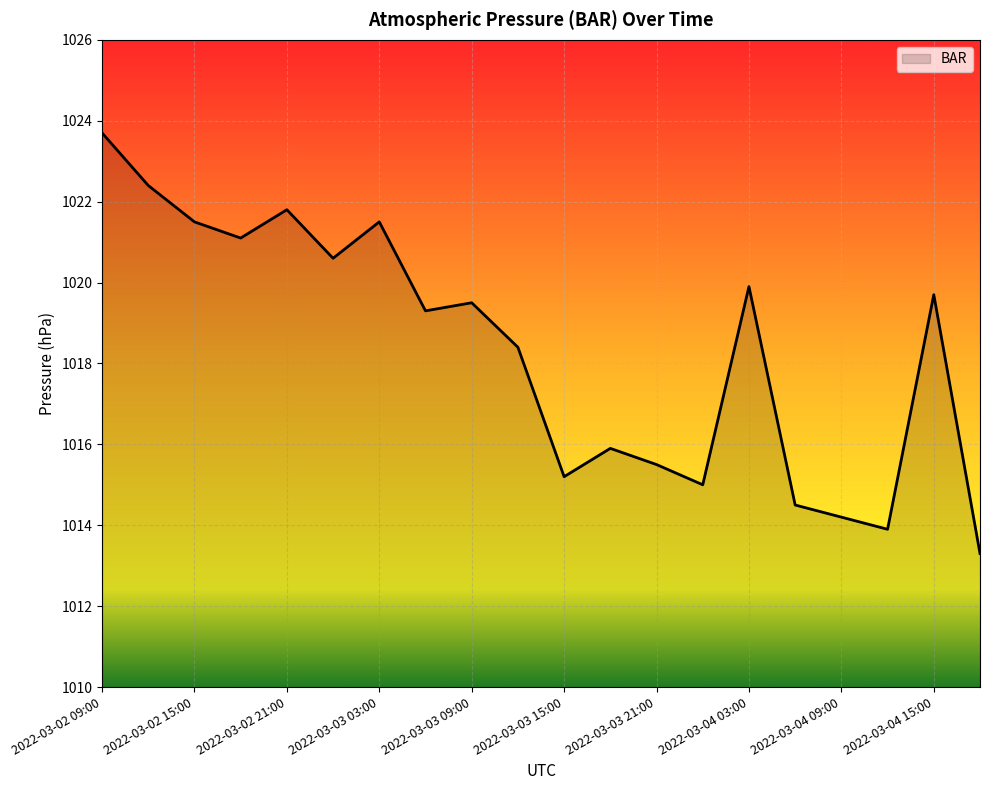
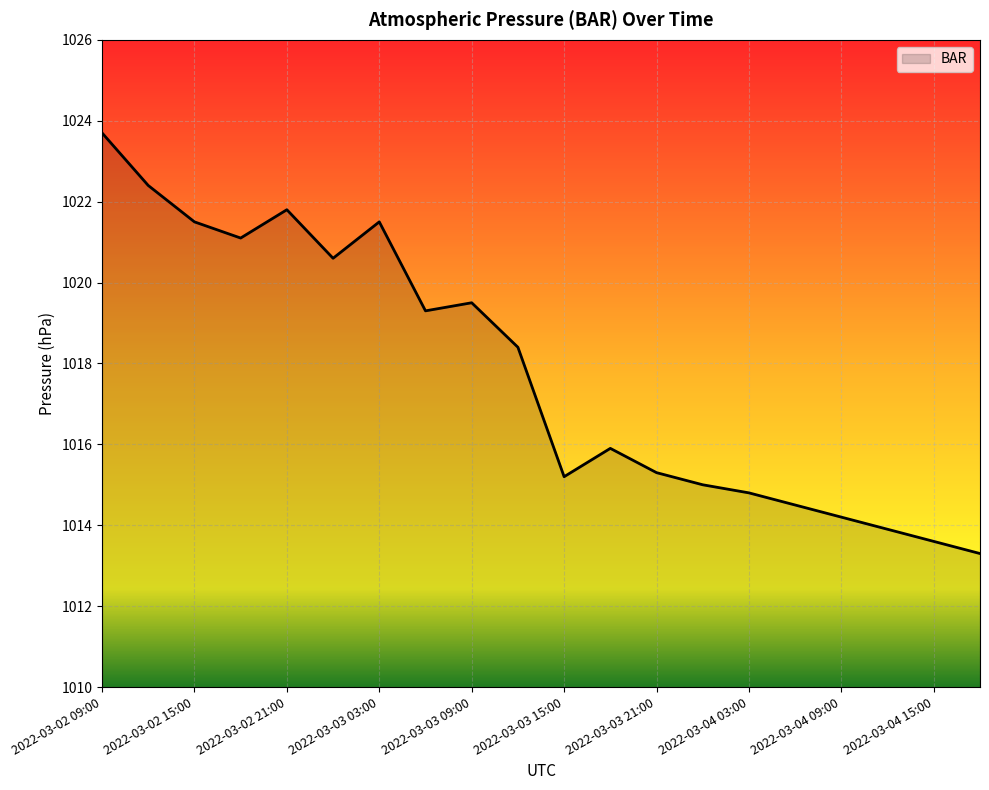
2022-03-03 21:00: 1015.5 -> 1015.3
2022-03-04 03:00: 1019.9 -> 1014.8
2022-03-04 15:00: 1019.7 -> 1013.6
